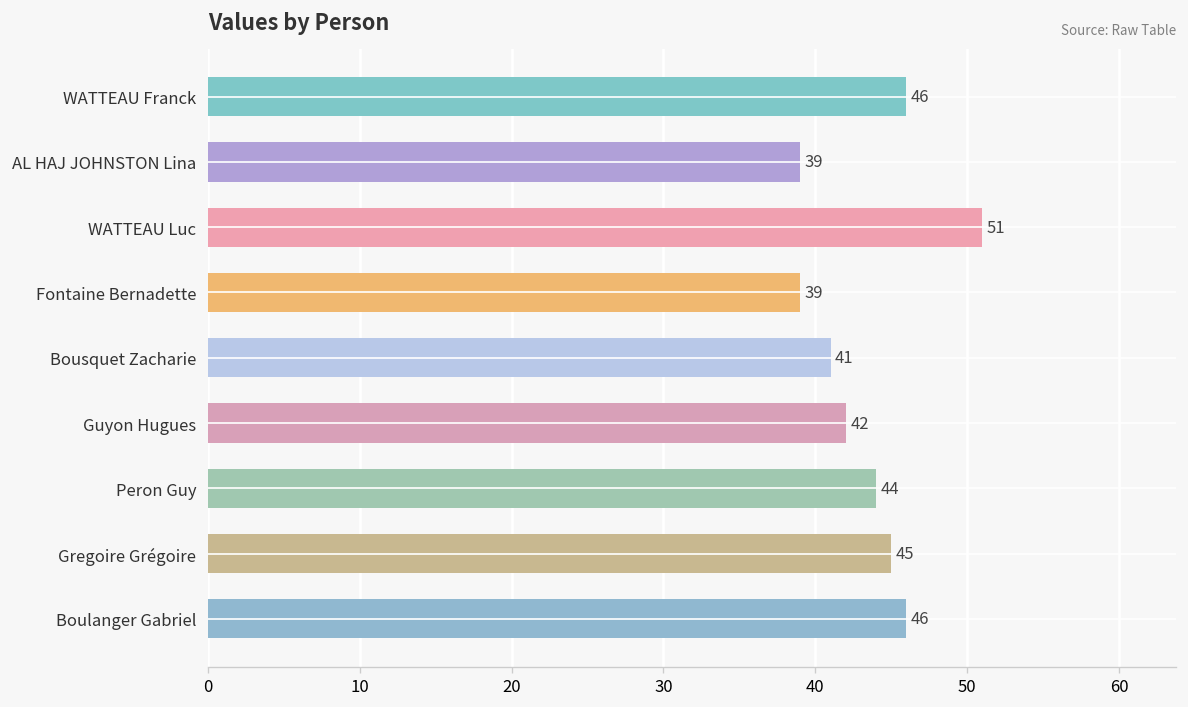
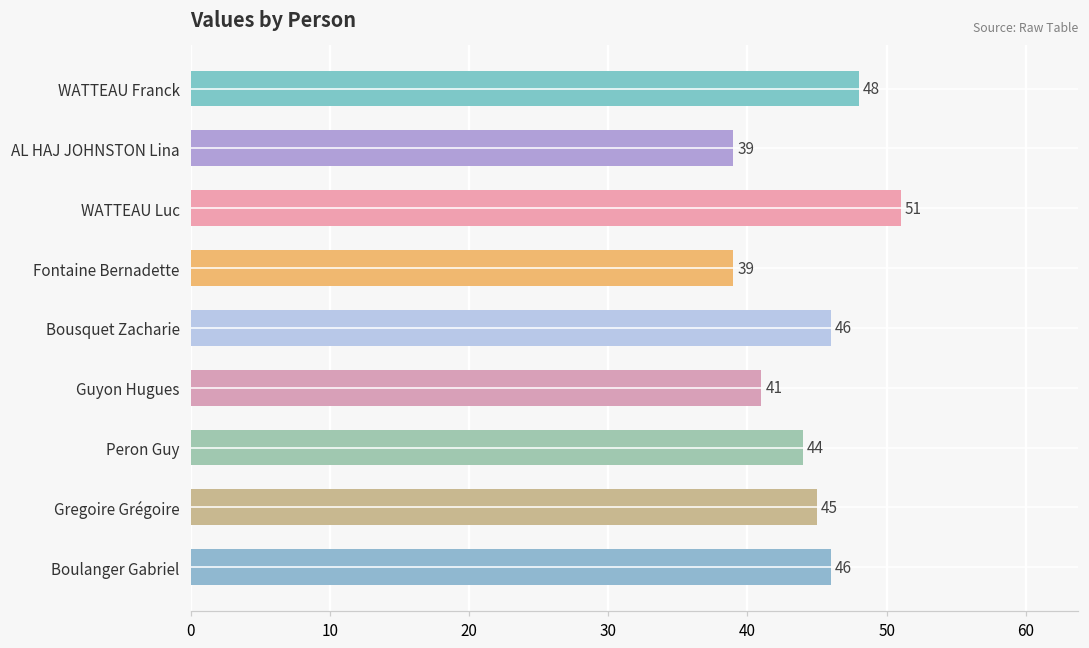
WATTEAU Franck: 46 -> 48
Bousquet Zacharie: 41 -> 46
Guyon Hugues: 42 -> 41
